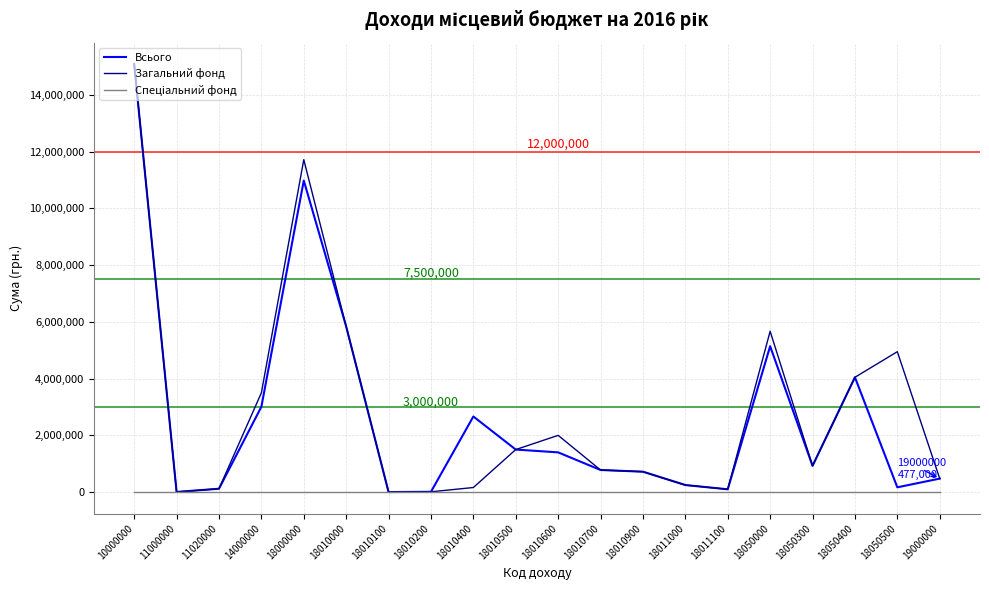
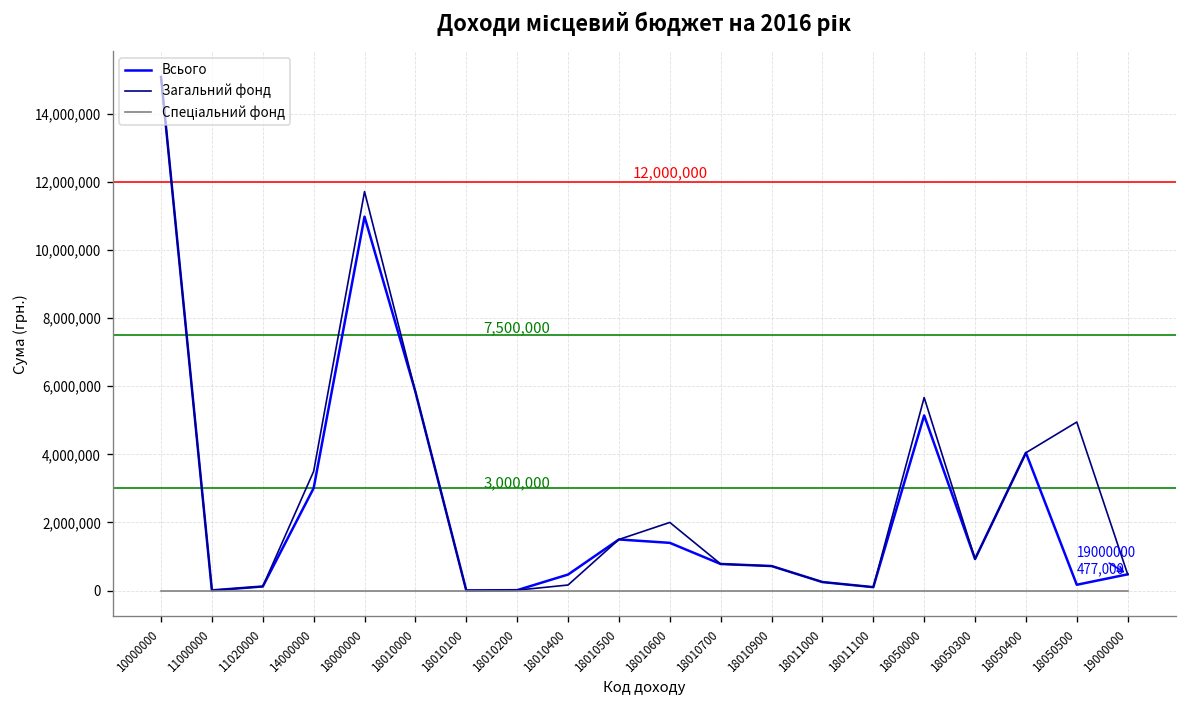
Всього, 18010400: 2,700,000 -> 500,000
